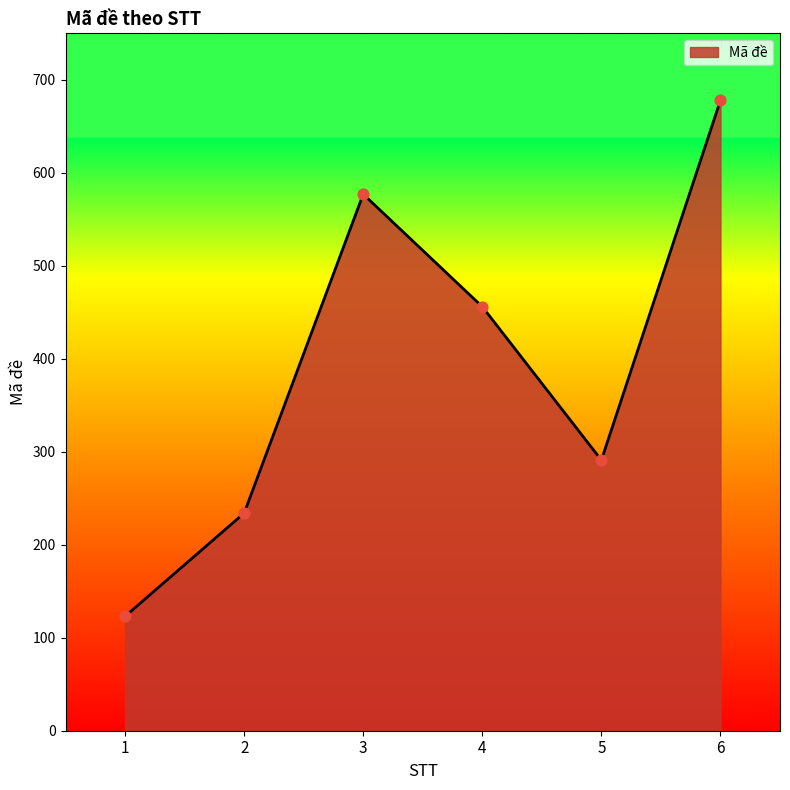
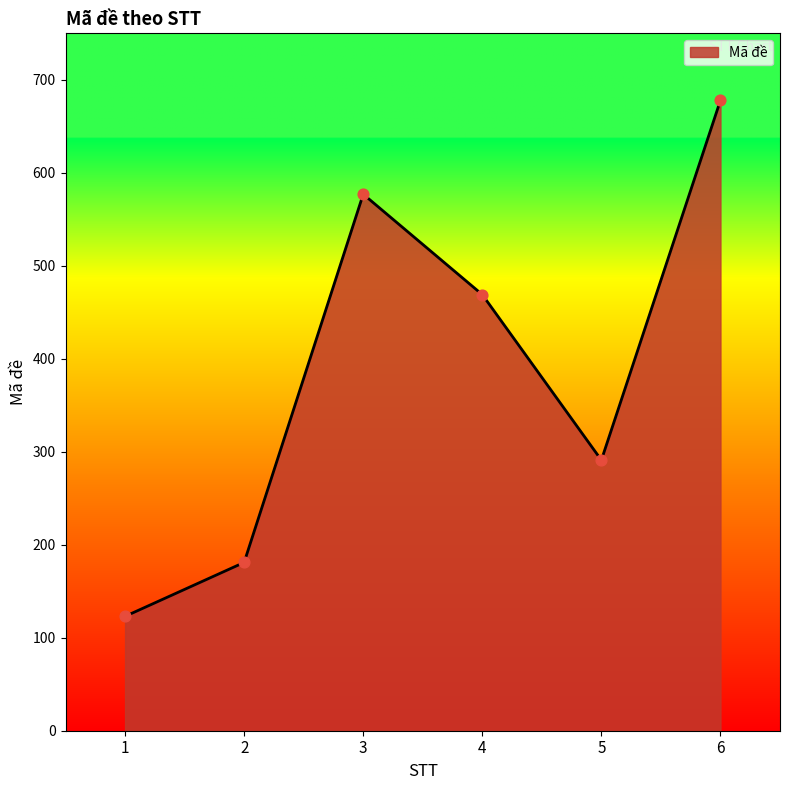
2: 230 -> 180
4: 460 -> 470
